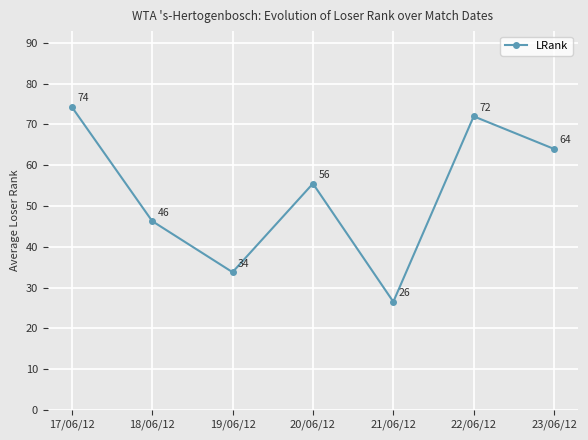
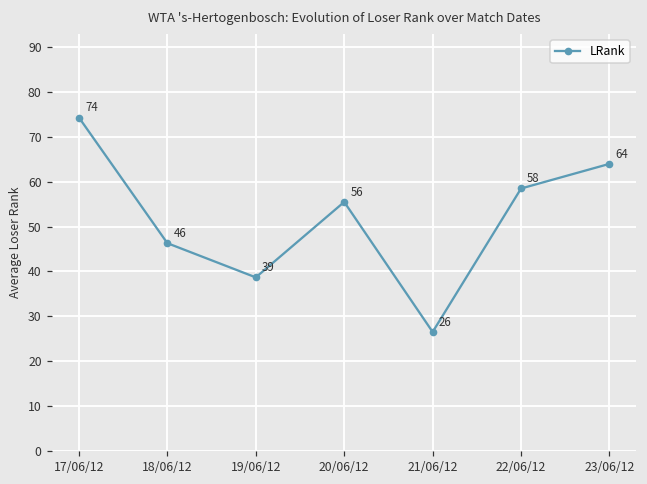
19/06/12: 34 -> 39
22/06/12: 72 -> 58
